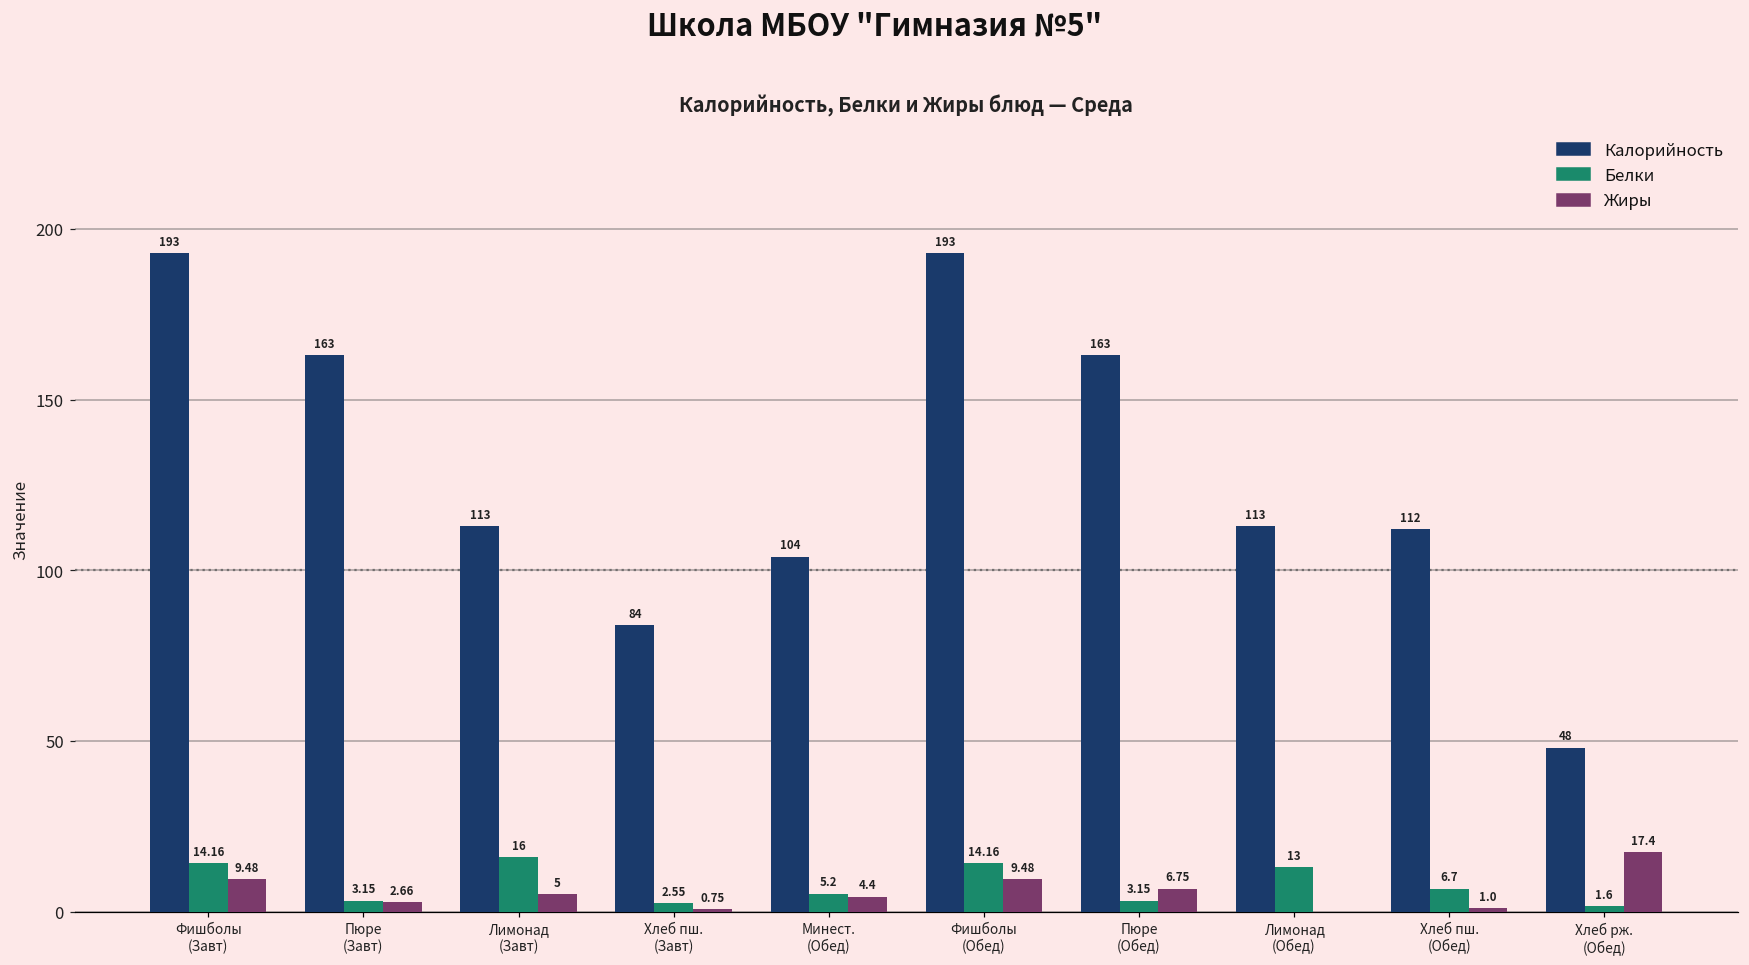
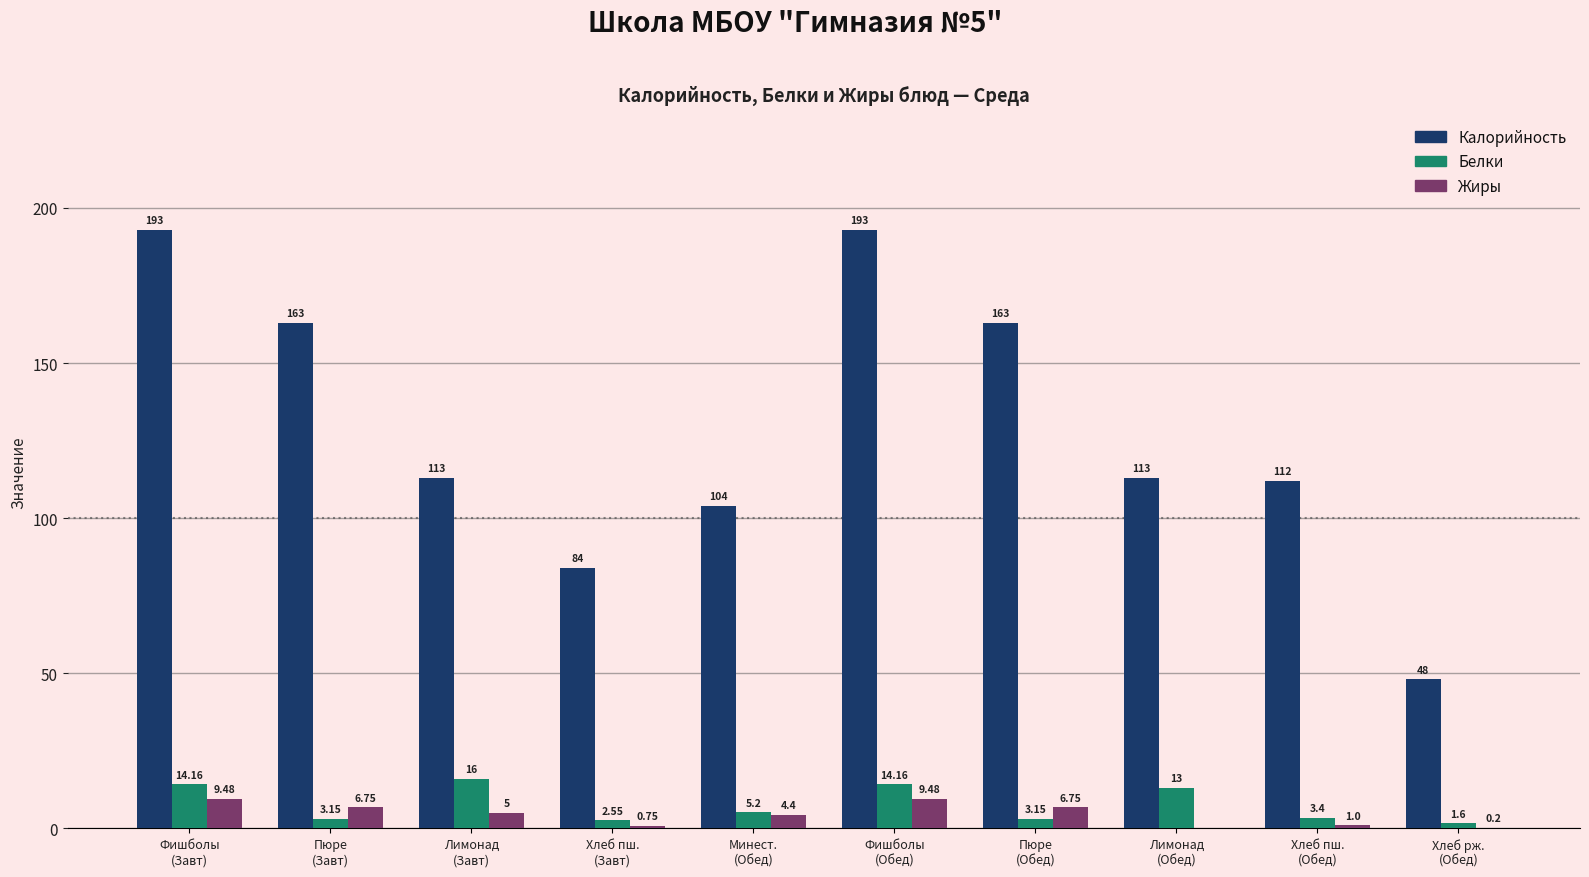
Жиры, Пюре (Завт): 2.66 -> 6.75
Белки, Хлеб пш. (Обед): 6.7 -> 3.4
Жиры, Хлеб рж. (Обед): 17.4 -> 0.2
